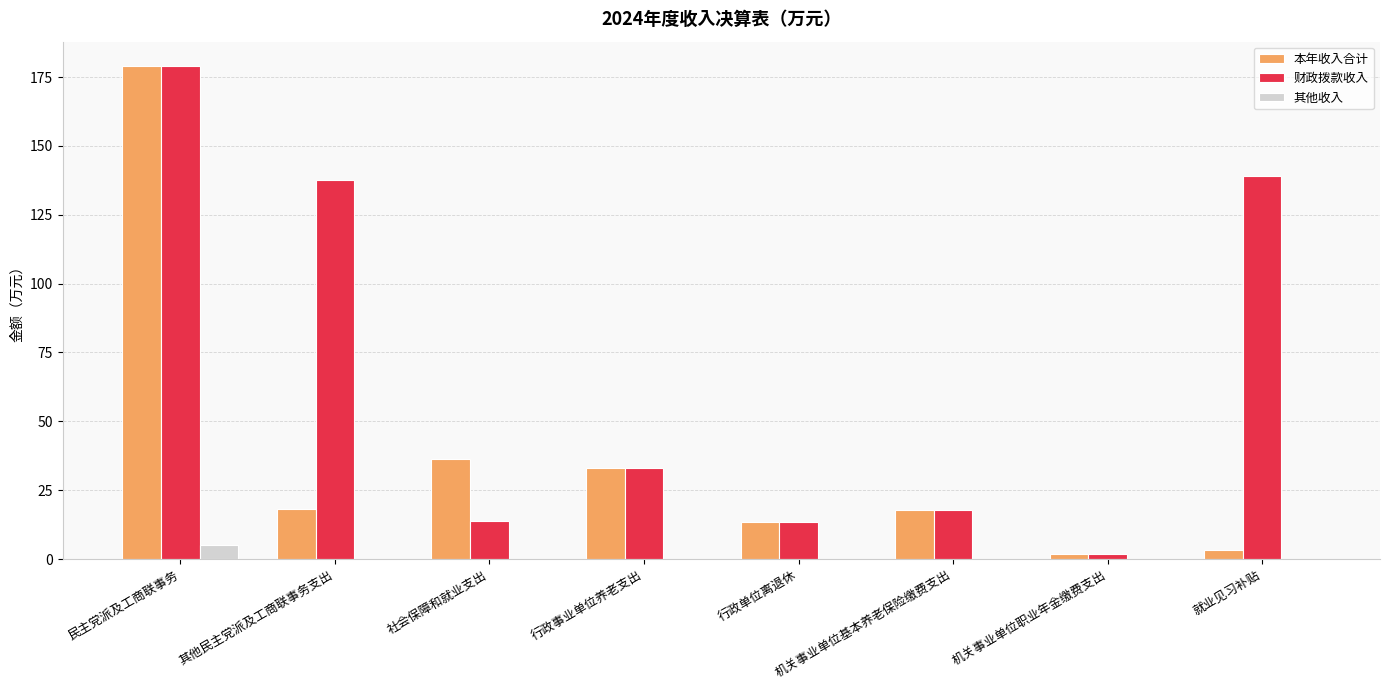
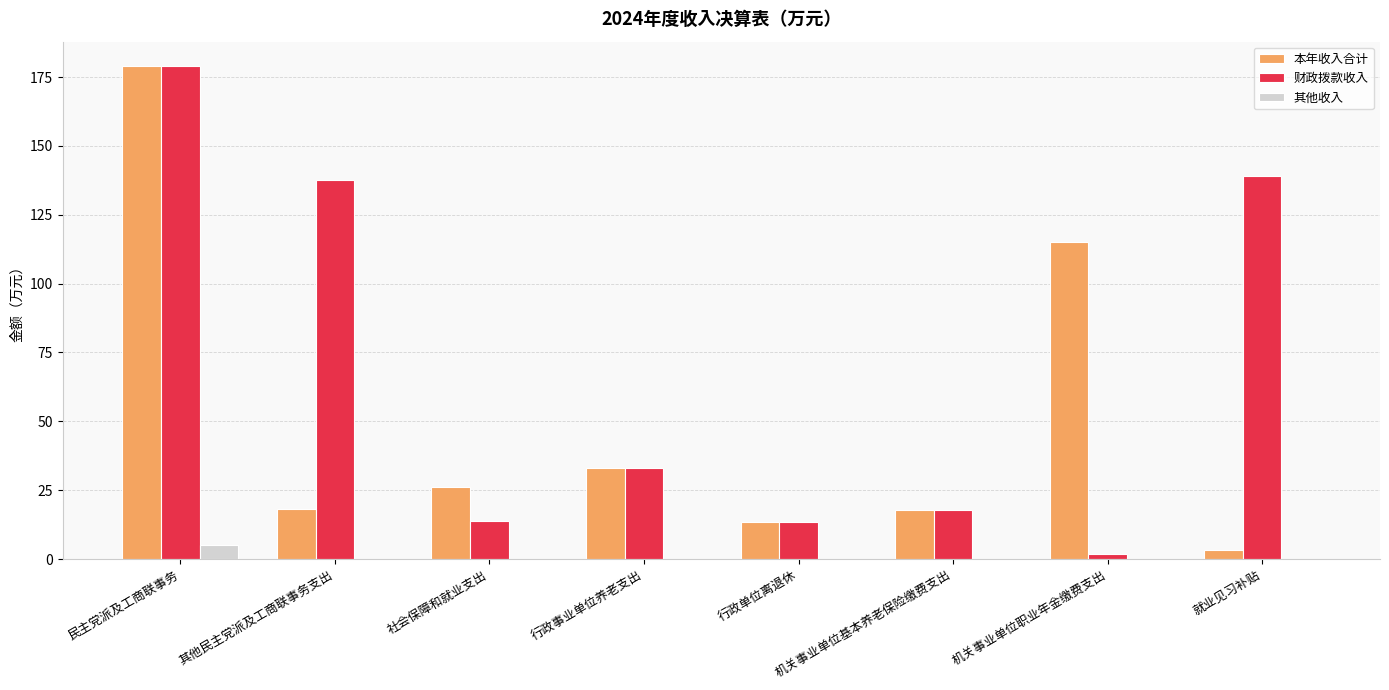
本年收入合计, 社会保障和就业支出: 36 -> 26
本年收入合计, 机关事业单位职业年金缴费支出: 2 -> 115
